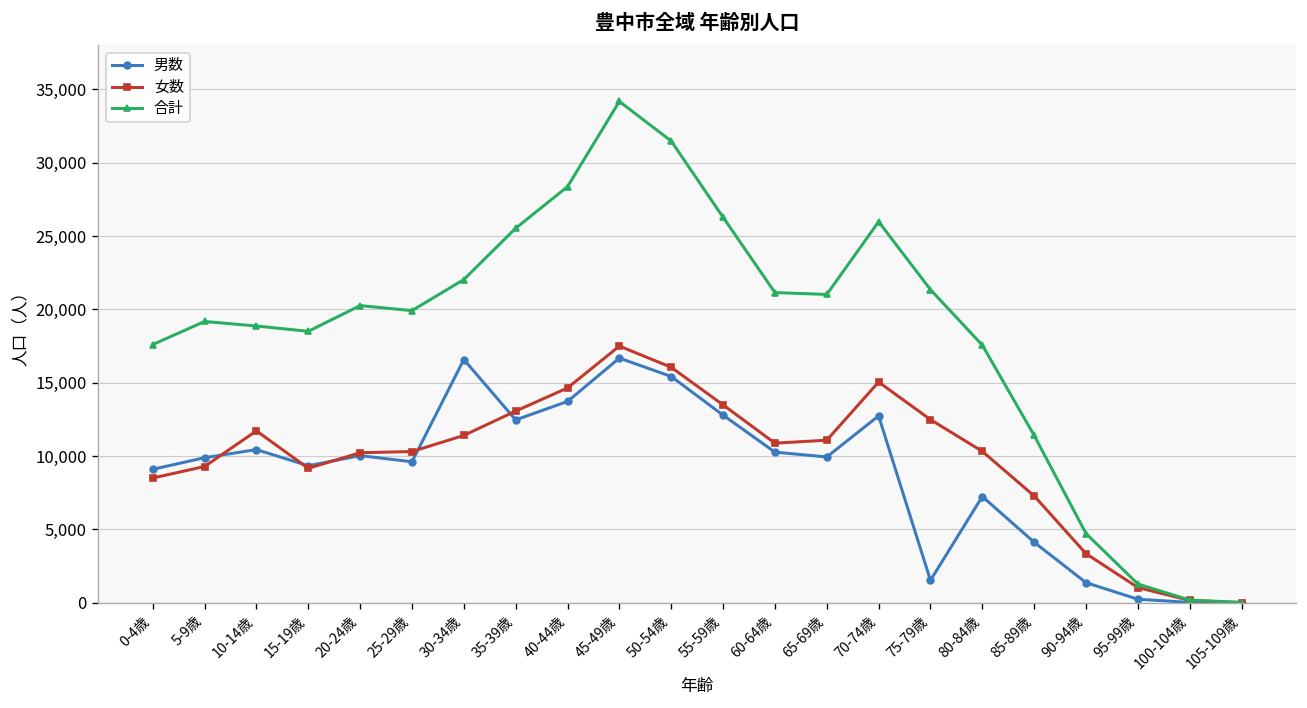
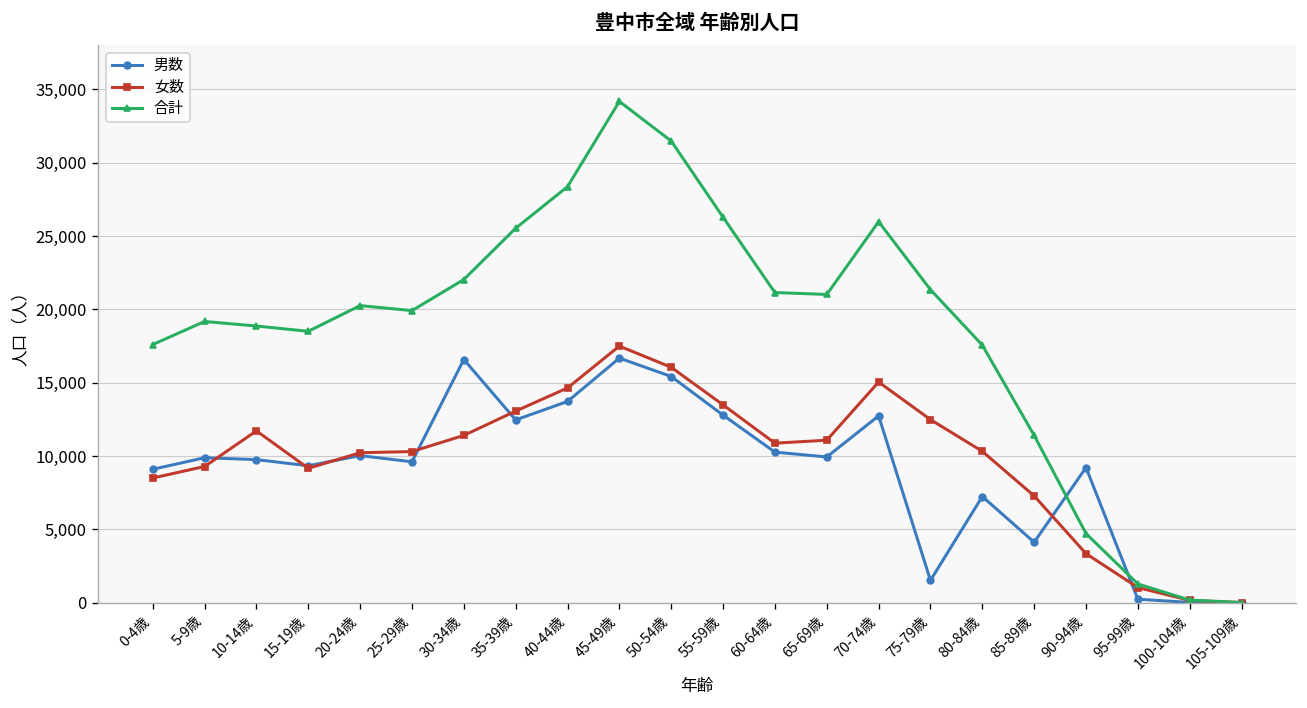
男数, 10-14歳: 10,400 -> 9,800
男数, 90-94歳: 1,400 -> 9,200
